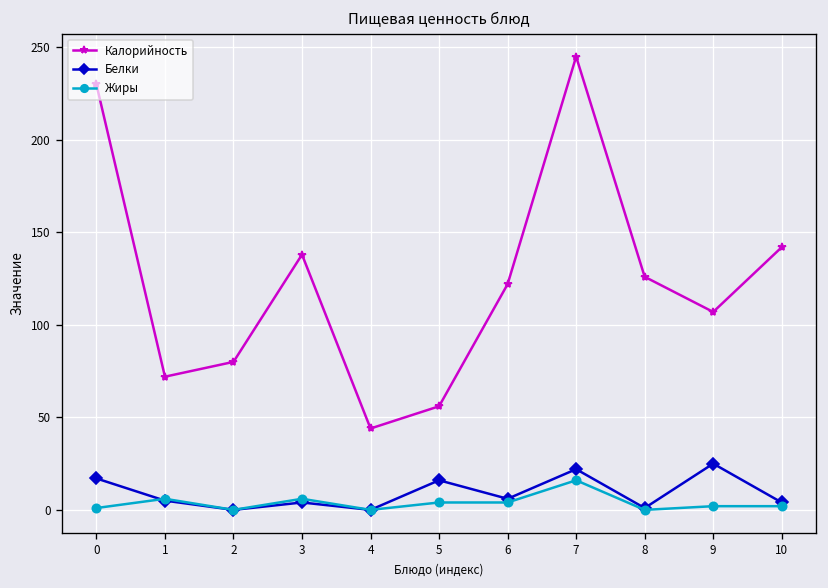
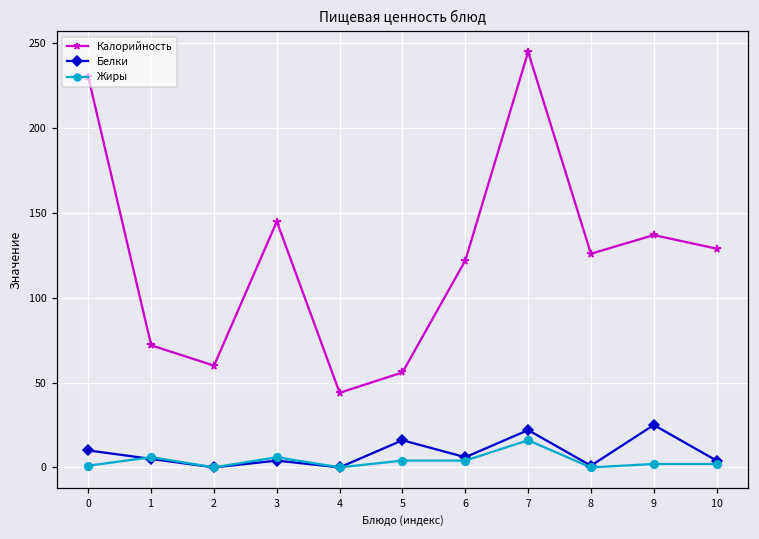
Белки, 0: 17 -> 10
Калорийность, 2: 80 -> 60
Калорийность, 3: 138 -> 145
Калорийность, 9: 107 -> 137
Калорийность, 10: 142 -> 129
